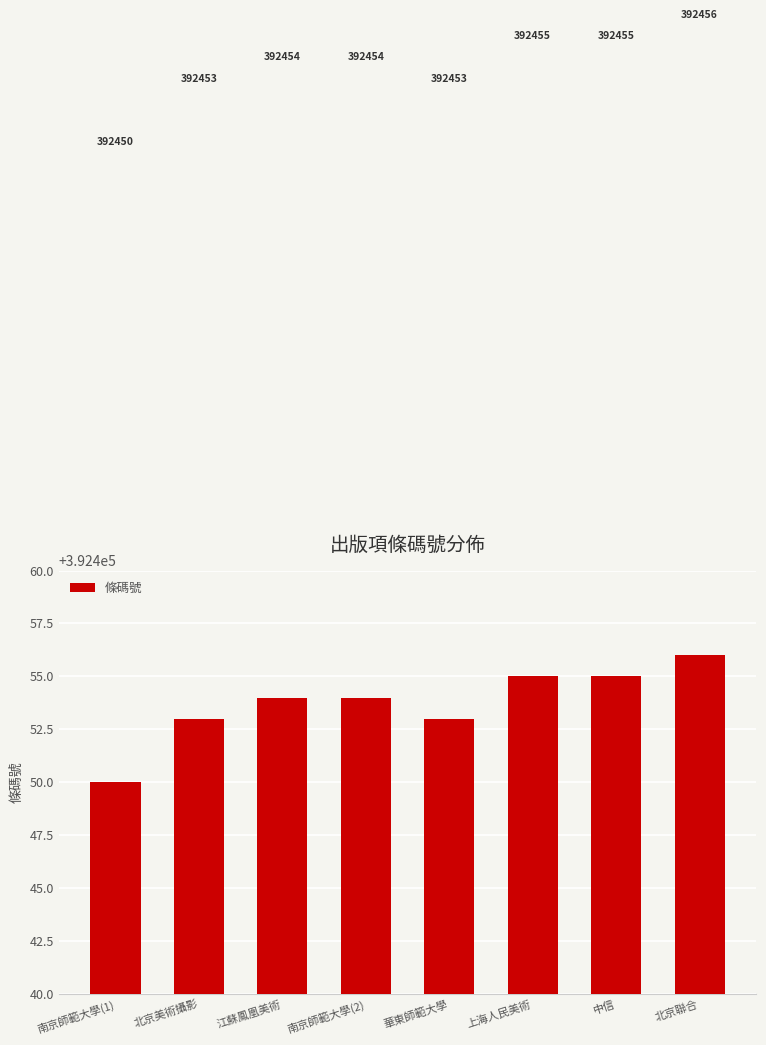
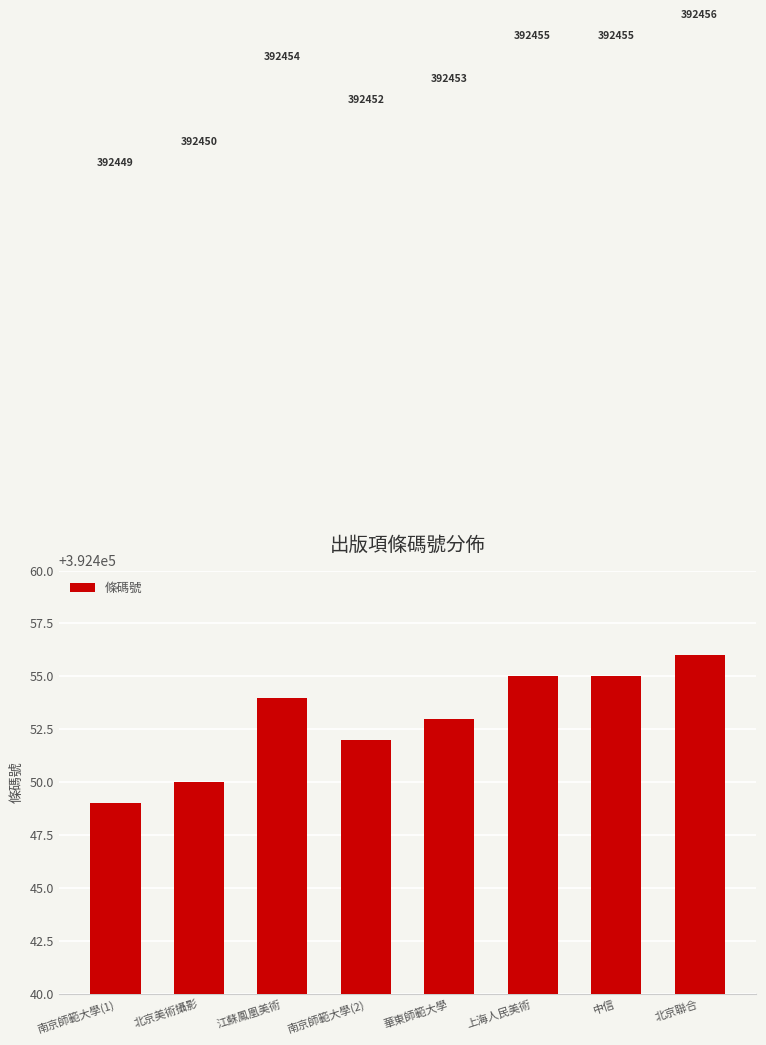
南京師範大學(1): 392450 -> 392449
北京美術攝影: 392453 -> 392450
南京師範大學(2): 392454 -> 392452
